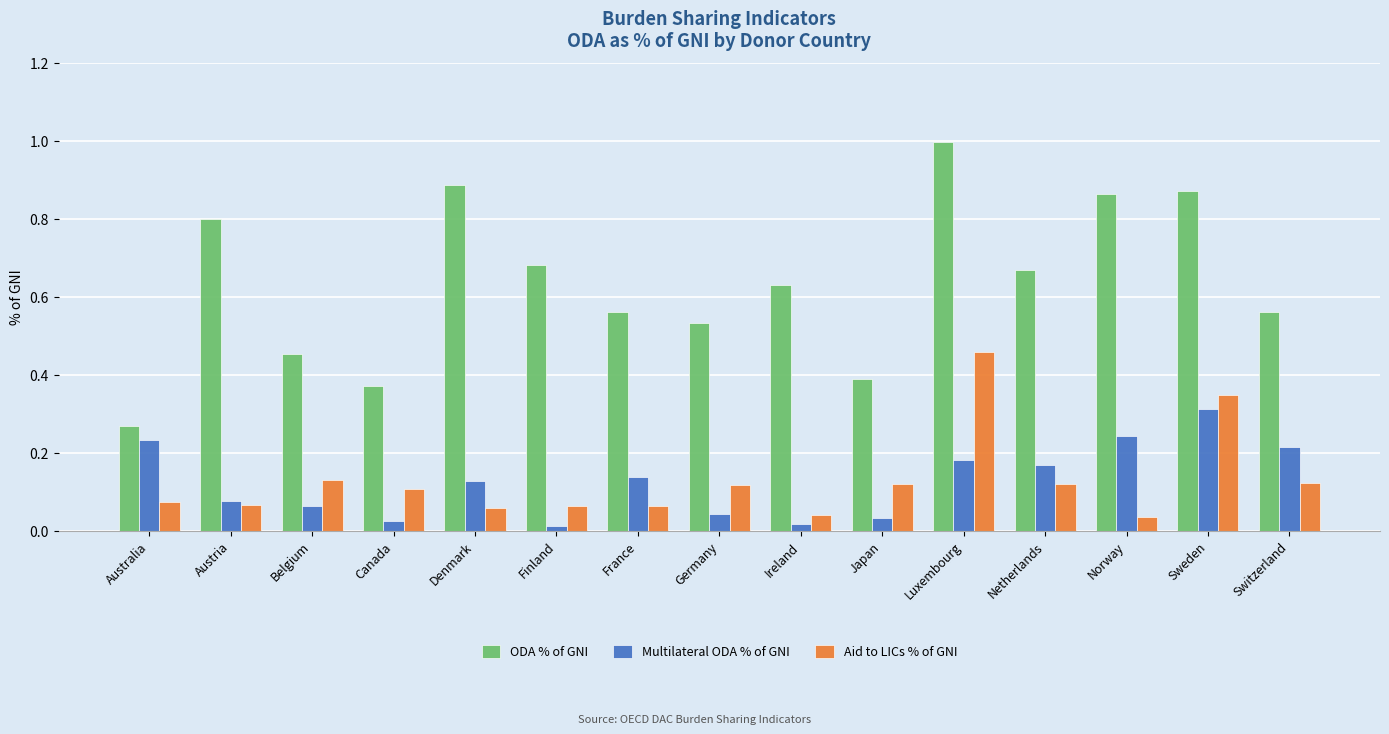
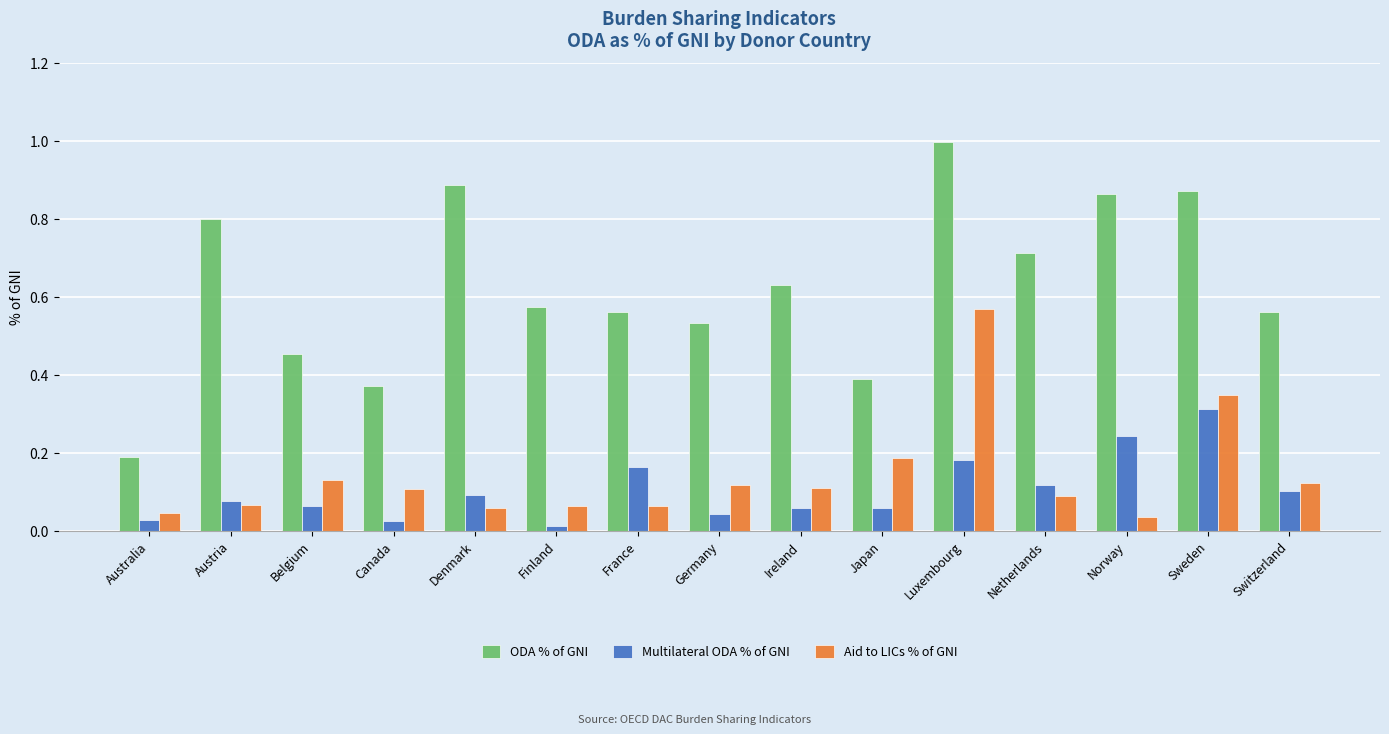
ODA % of GNI, Australia: 0.27 -> 0.19
Multilateral ODA % of GNI, Australia: 0.23 -> 0.03
Aid to LICs % of GNI, Australia: 0.07 -> 0.05
Multilateral ODA % of GNI, Denmark: 0.13 -> 0.09
ODA % of GNI, Finland: 0.68 -> 0.57
Multilateral ODA % of GNI, France: 0.14 -> 0.16
Multilateral ODA % of GNI, Ireland: 0.02 -> 0.06
Aid to LICs % of GNI, Ireland: 0.04 -> 0.11
Multilateral ODA % of GNI, Japan: 0.03 -> 0.06
Aid to LICs % of GNI, Japan: 0.12 -> 0.19
Aid to LICs % of GNI, Luxembourg: 0.46 -> 0.57
ODA % of GNI, Netherlands: 0.67 -> 0.71
Multilateral ODA % of GNI, Netherlands: 0.17 -> 0.12
Aid to LICs % of GNI, Netherlands: 0.12 -> 0.09
Multilateral ODA % of GNI, Switzerland: 0.21 -> 0.10
